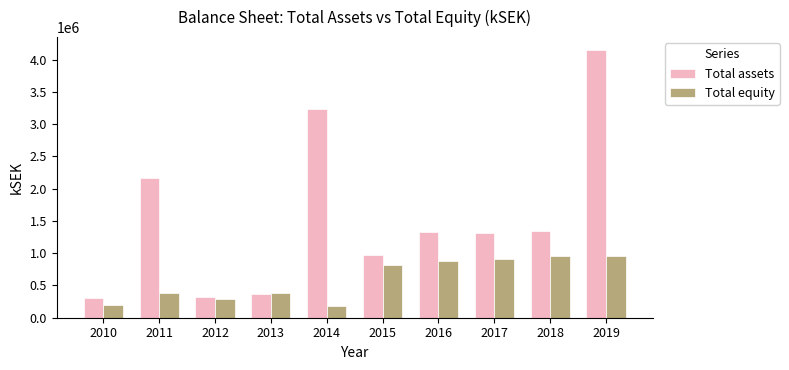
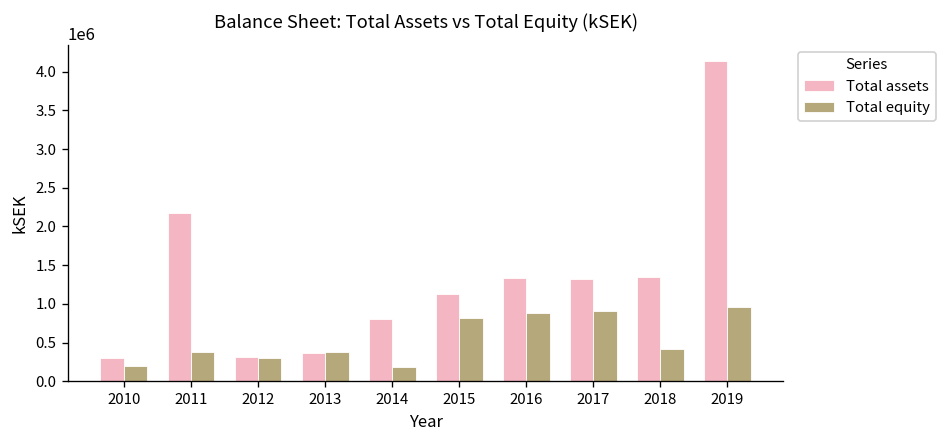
Total assets, 2014: 3200000 -> 800000
Total assets, 2015: 1000000 -> 1100000
Total equity, 2018: 1000000 -> 400000
